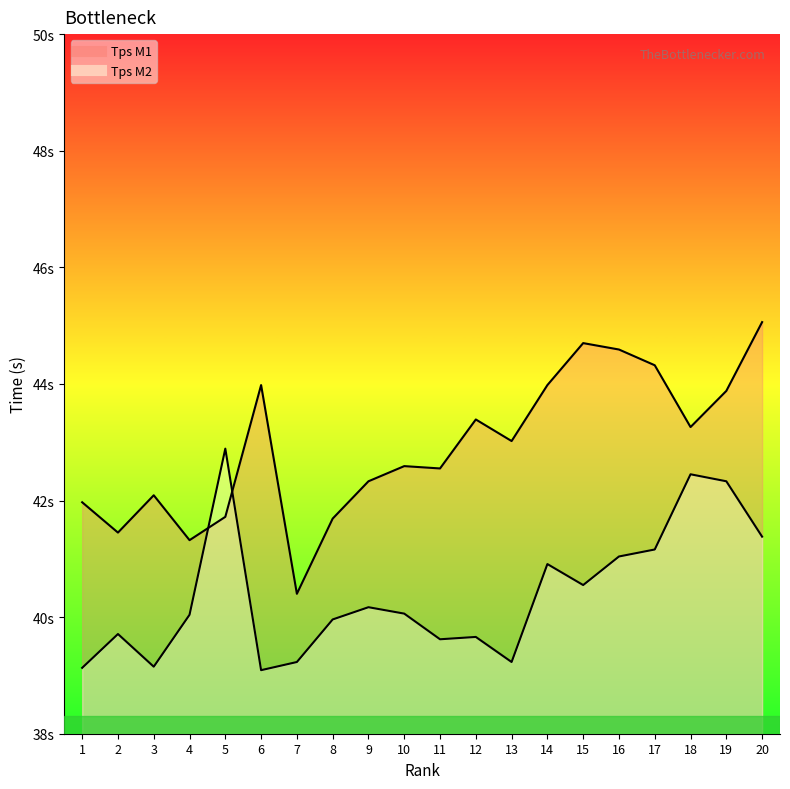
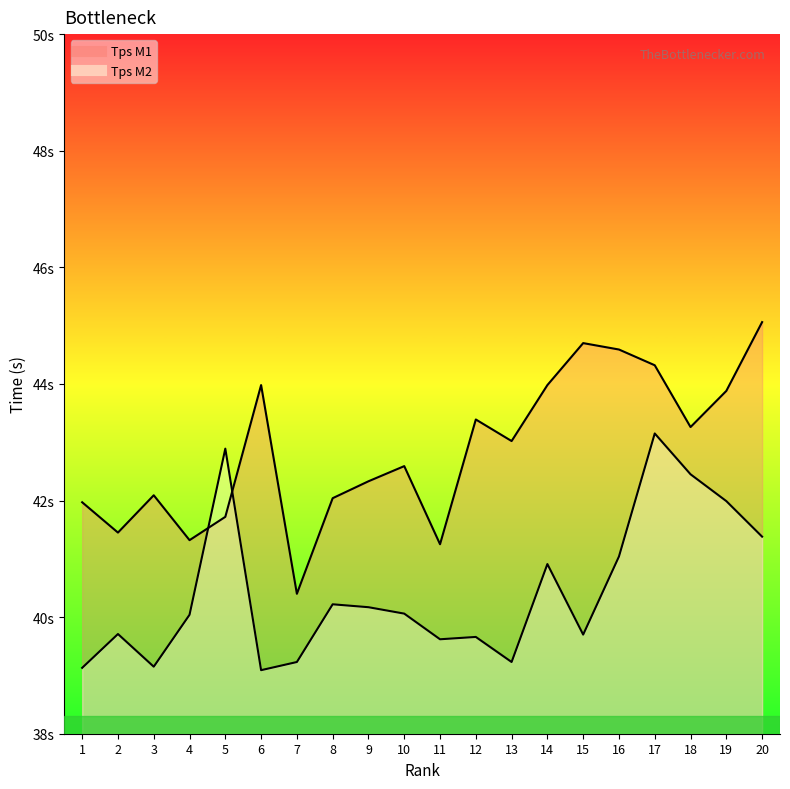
Tps M1, 8: 41.7s -> 42.0s
Tps M2, 8: 40.0s -> 40.2s
Tps M1, 11: 42.6s -> 41.3s
Tps M2, 15: 40.6s -> 39.7s
Tps M2, 17: 41.2s -> 43.2s
Tps M2, 19: 42.3s -> 42.0s
